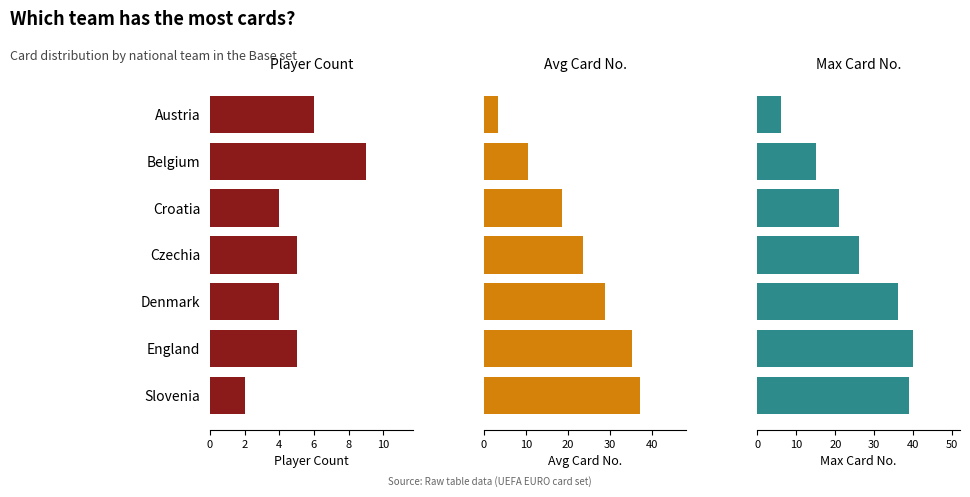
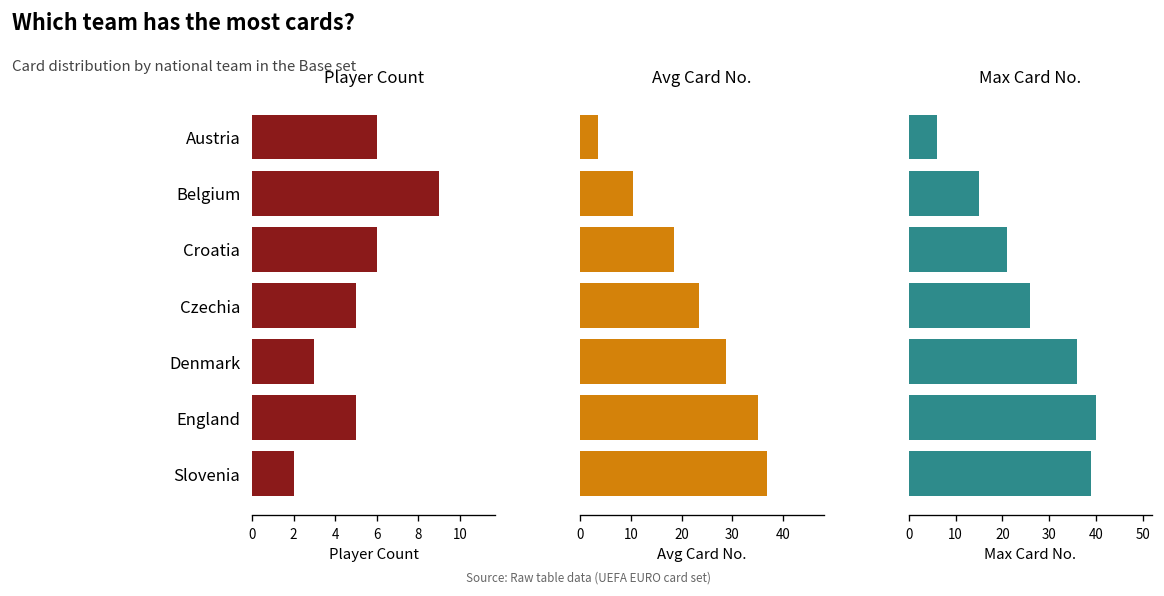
Player Count, Croatia: 4 -> 6
Player Count, Denmark: 4 -> 3
